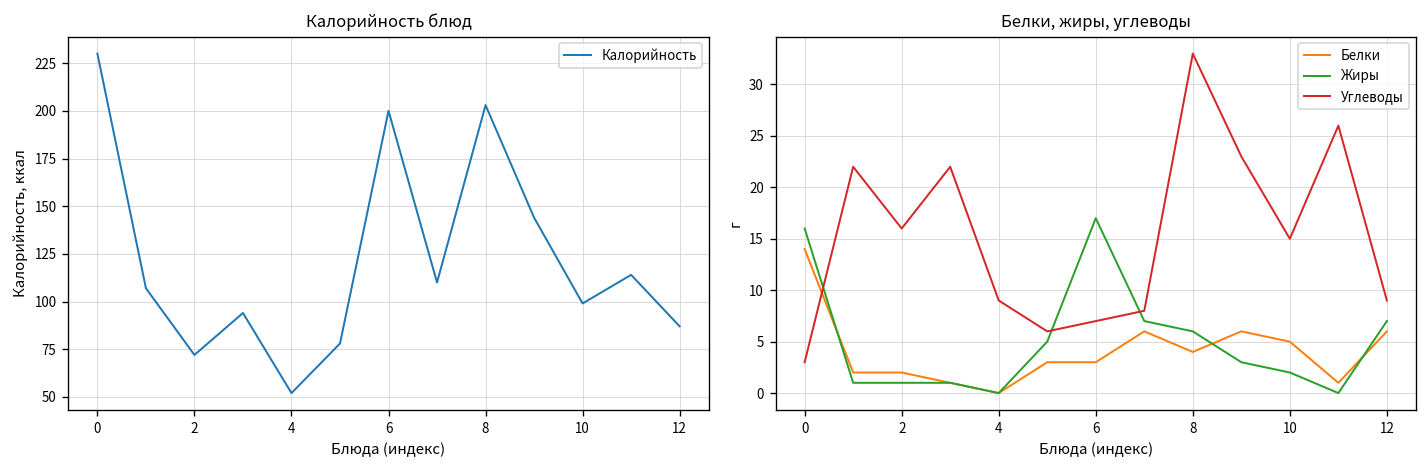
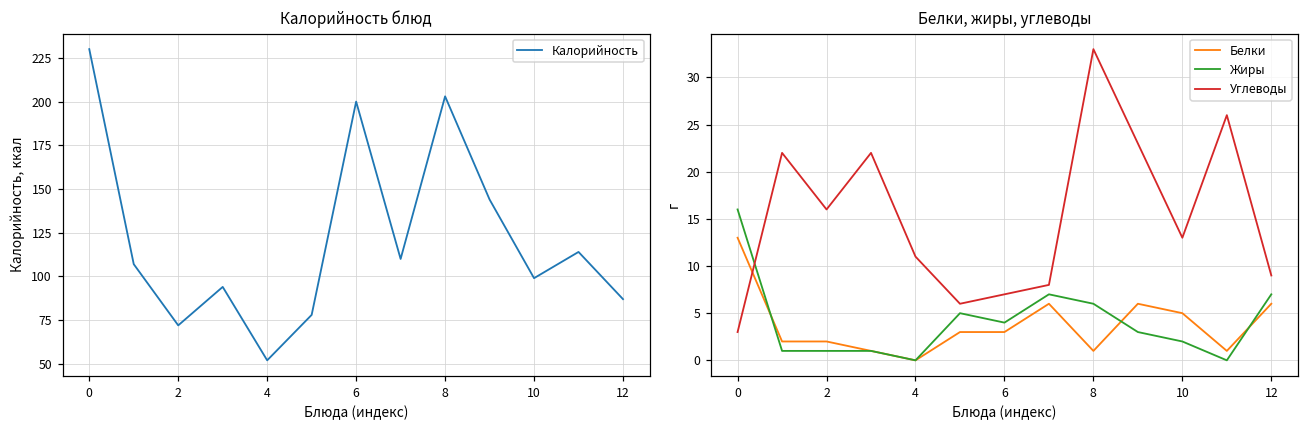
Белки, жиры, углеводы, Белки, 0: 14 -> 13
Белки, жиры, углеводы, Углеводы, 4: 9 -> 11
Белки, жиры, углеводы, Жиры, 6: 17 -> 4
Белки, жиры, углеводы, Белки, 8: 4 -> 1
Белки, жиры, углеводы, Углеводы, 10: 15 -> 13
